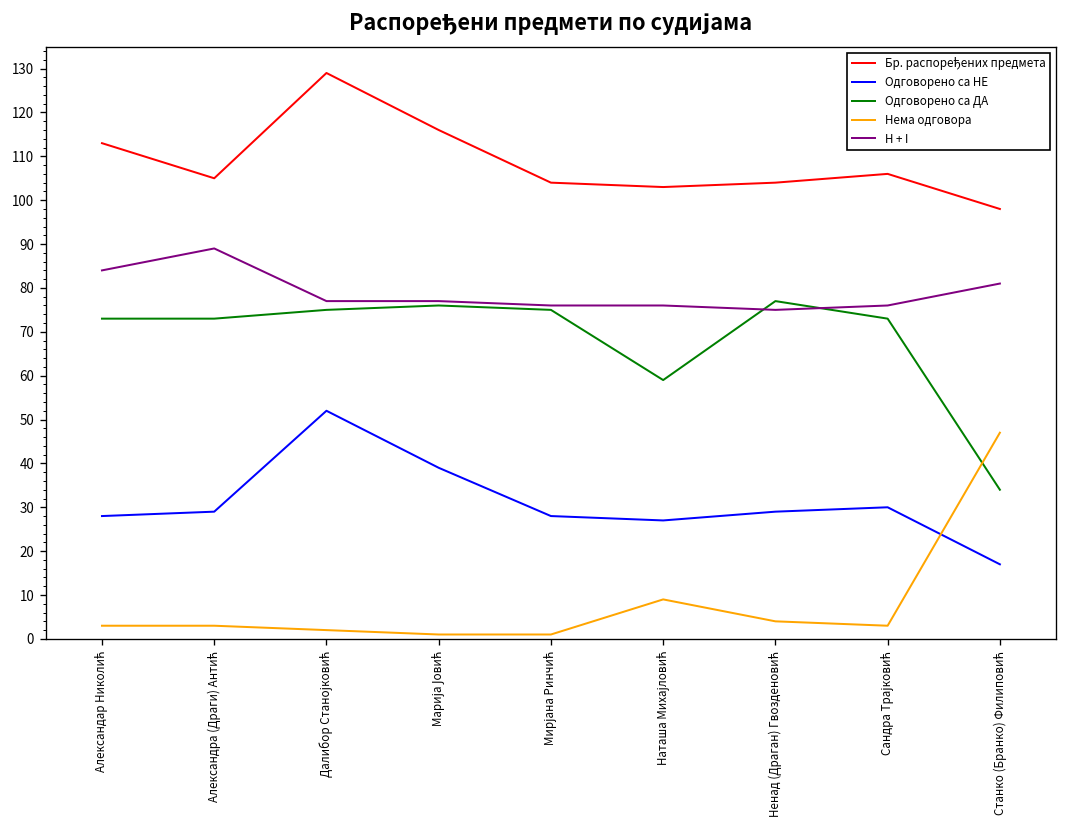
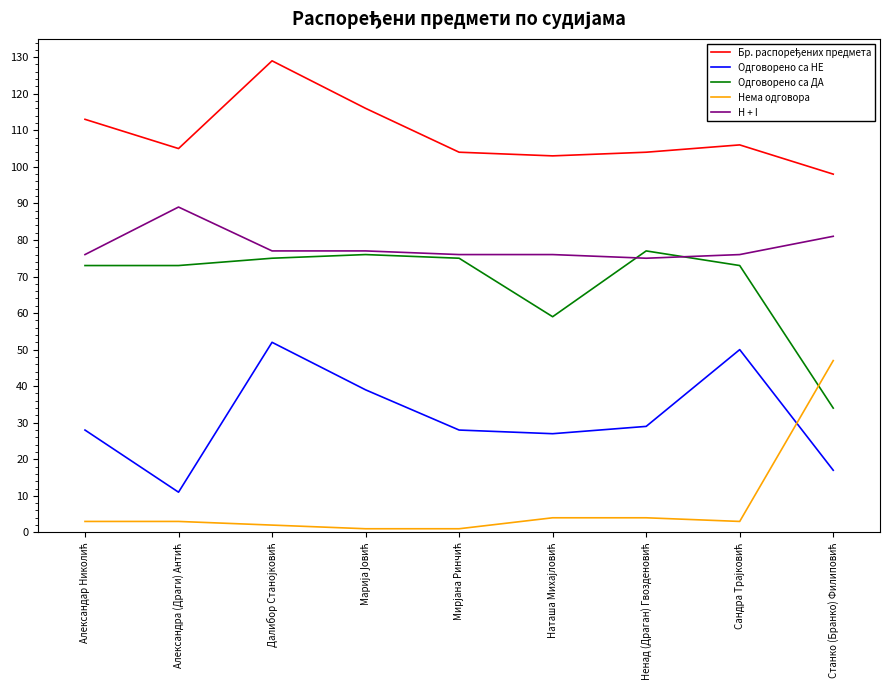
H + I, Александар Николић: 84 -> 76
Одговорено са НЕ, Александра (Драги) Антић: 29 -> 11
Нема одговора, Наташа Михајловић: 9 -> 4
Одговорено са НЕ, Сандра Трајковић: 30 -> 50
